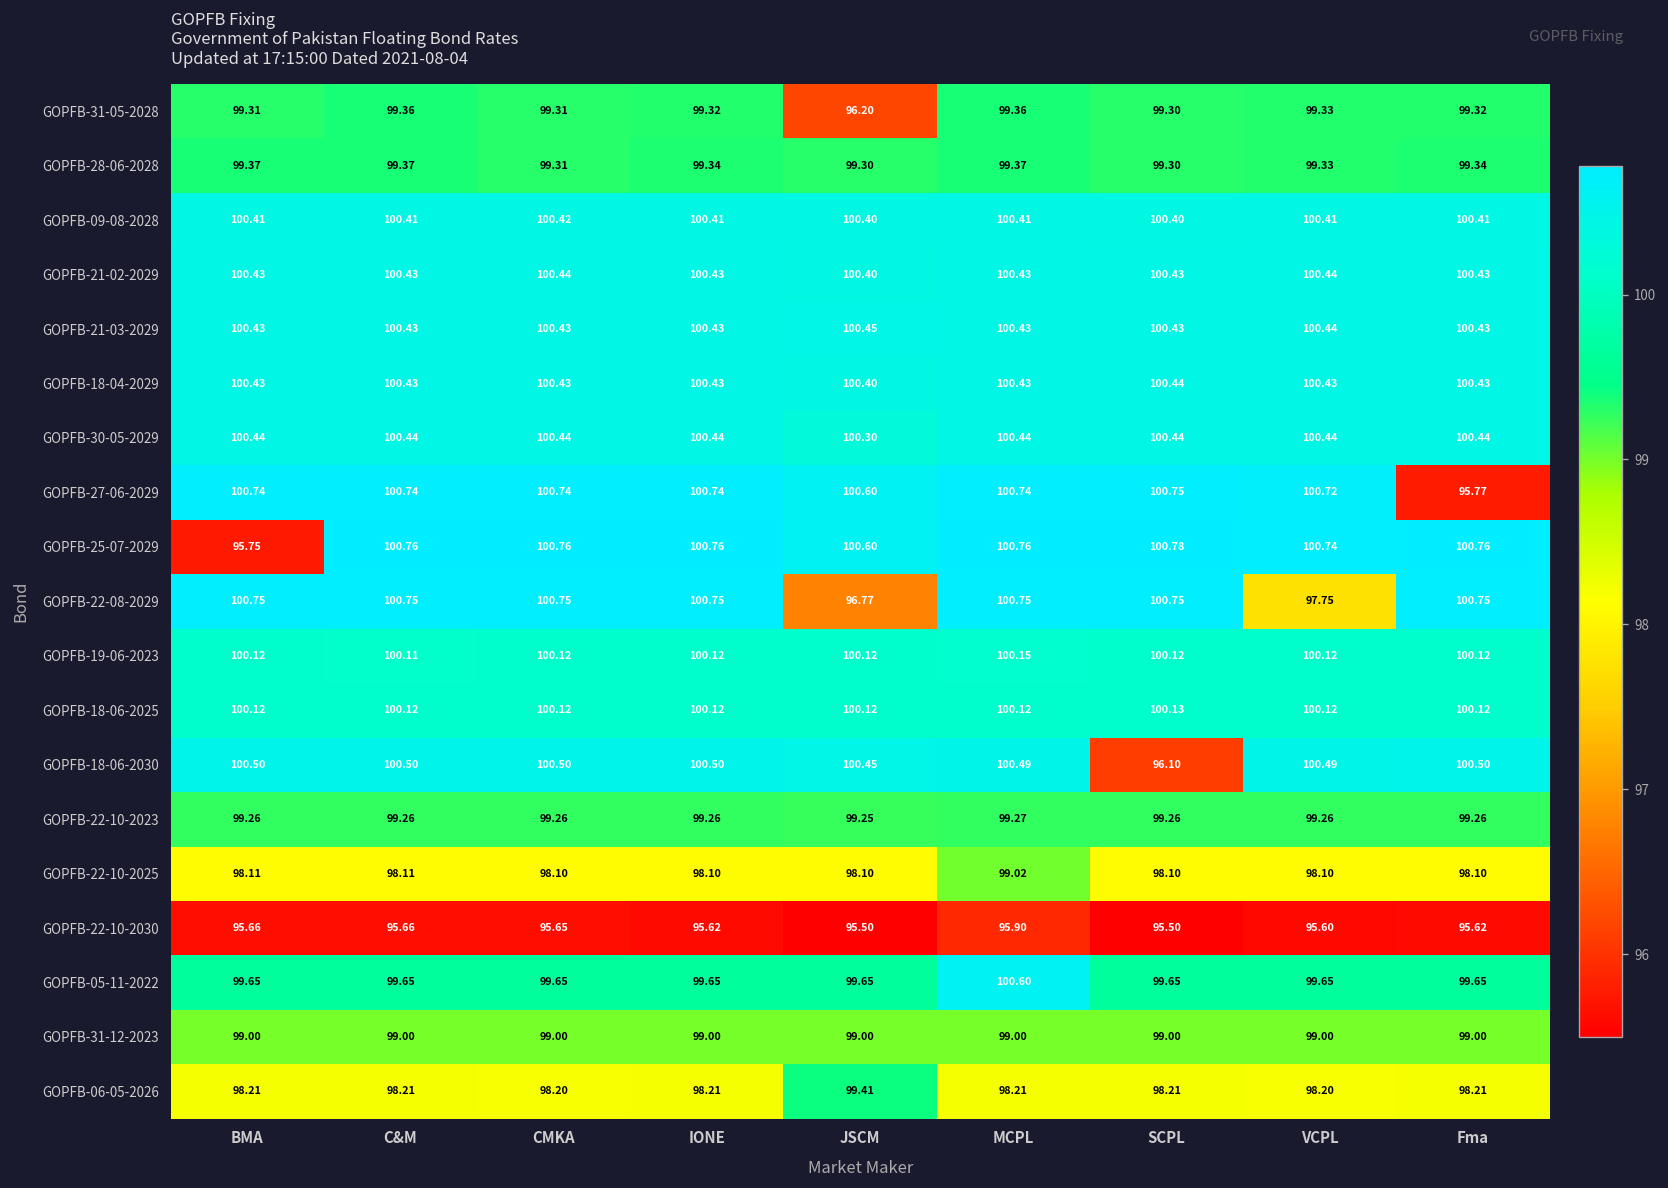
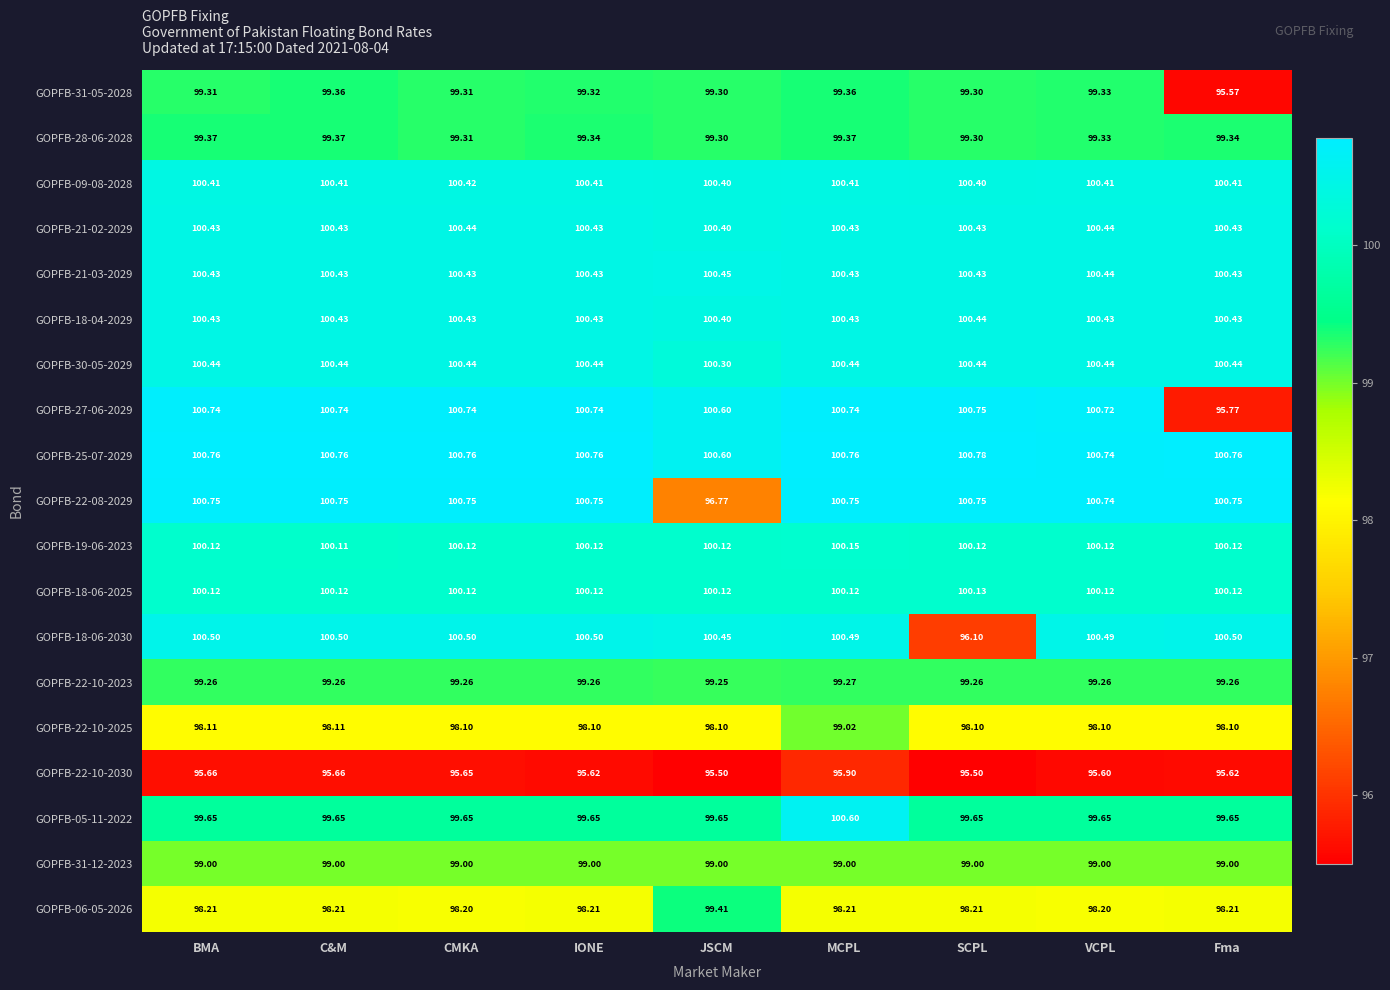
GOPFB-31-05-2028, JSCM: 96.20 -> 99.30
GOPFB-31-05-2028, Fma: 99.32 -> 95.57
GOPFB-25-07-2029, BMA: 95.75 -> 100.76
GOPFB-22-08-2029, VCPL: 97.75 -> 100.74
